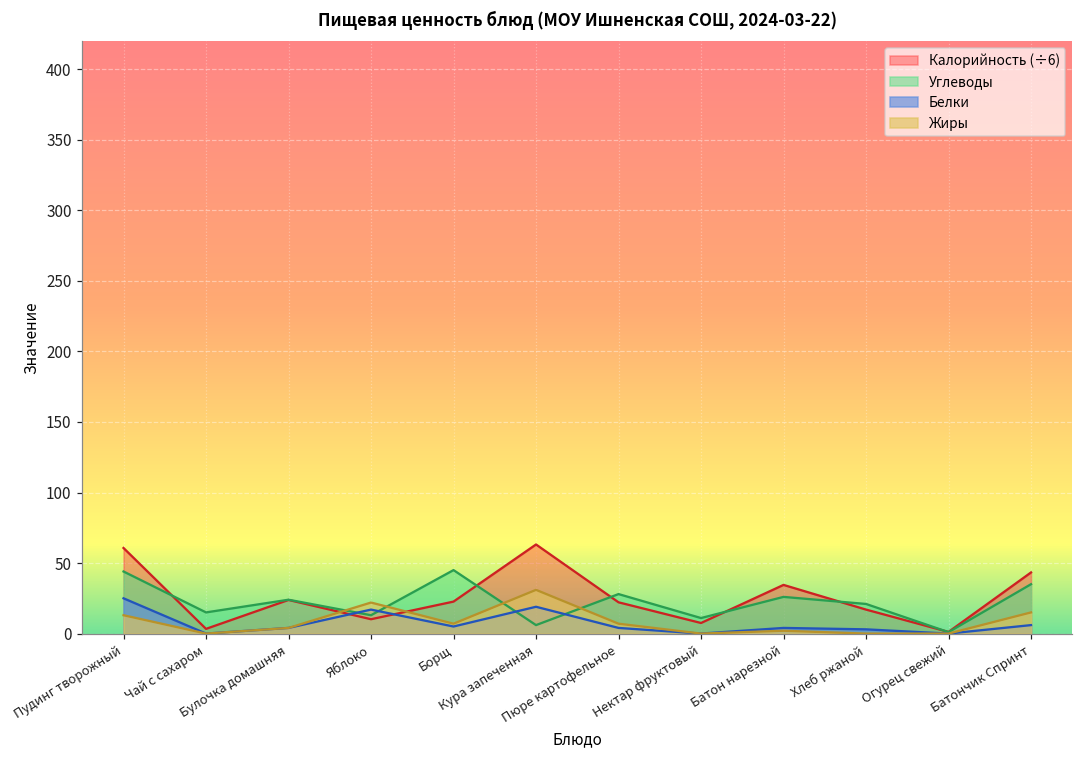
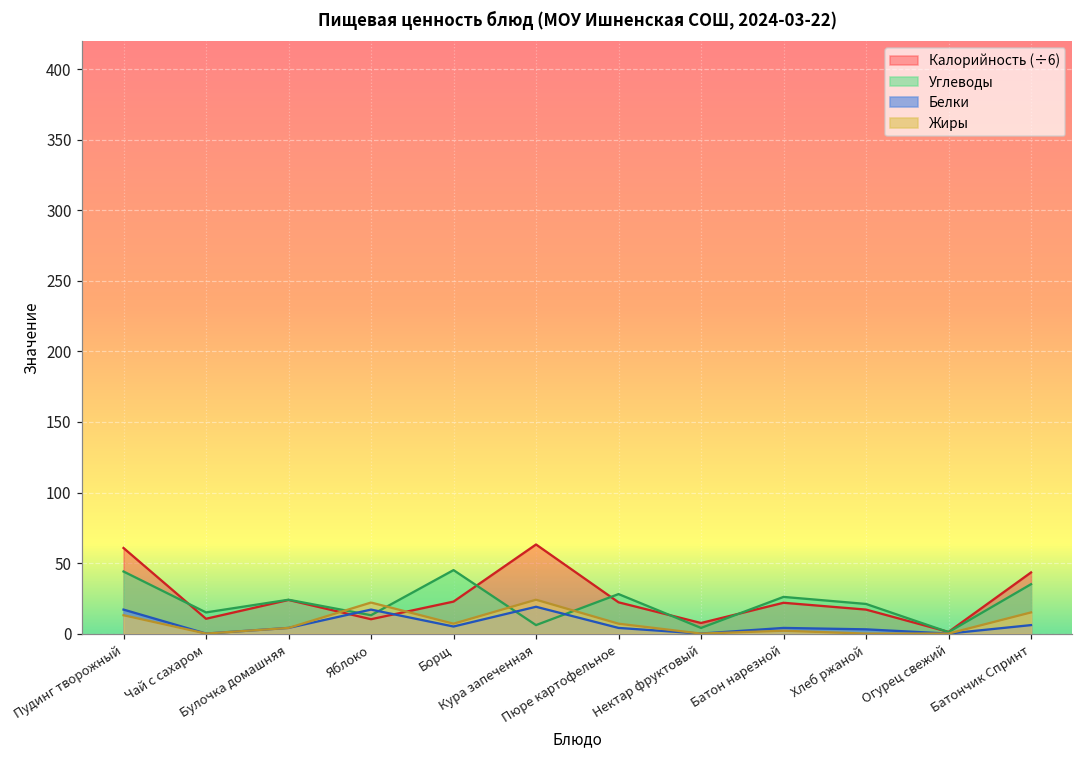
Белки, Пудинг творожный: 25 -> 17
Калорийность (÷6), Чай с сахаром: 3 -> 11
Жиры, Кура запеченная: 31 -> 24
Углеводы, Нектар фруктовый: 11 -> 4
Калорийность (÷6), Батон нарезной: 35 -> 22
